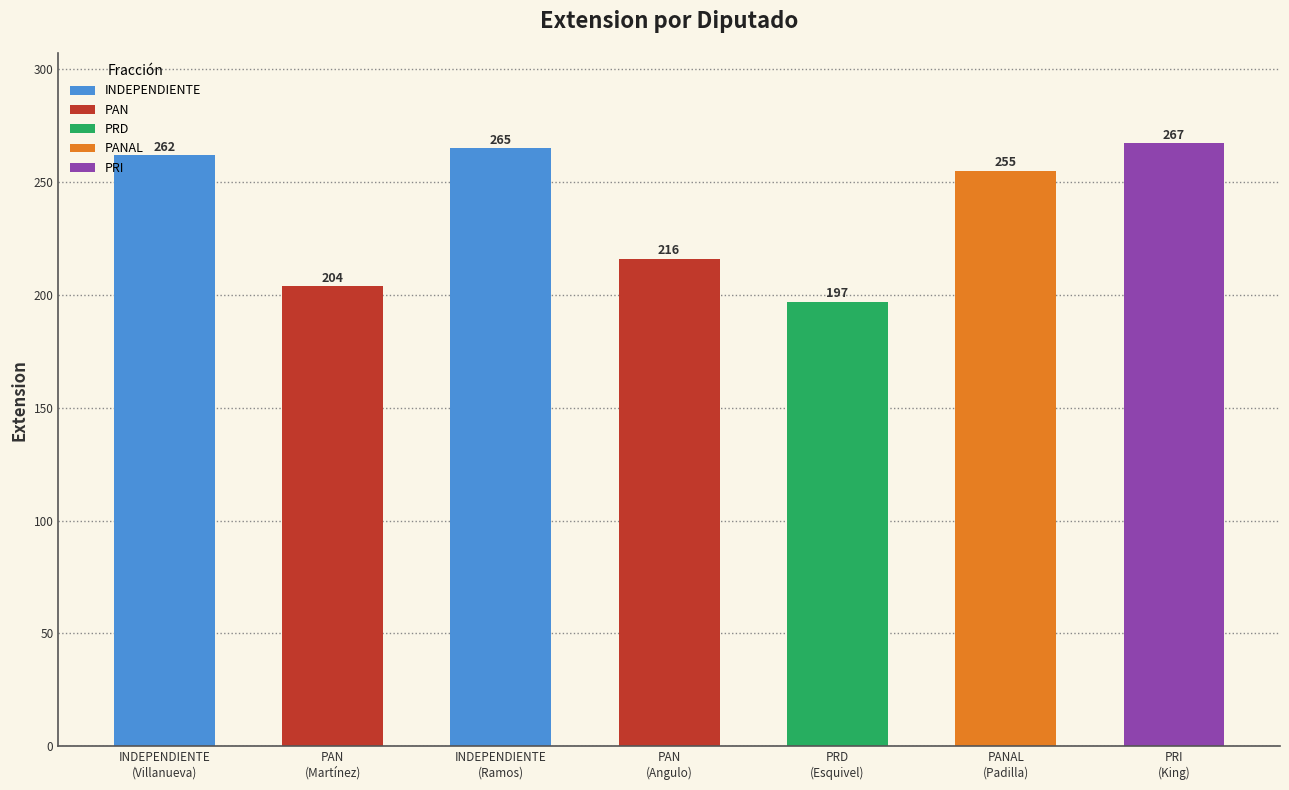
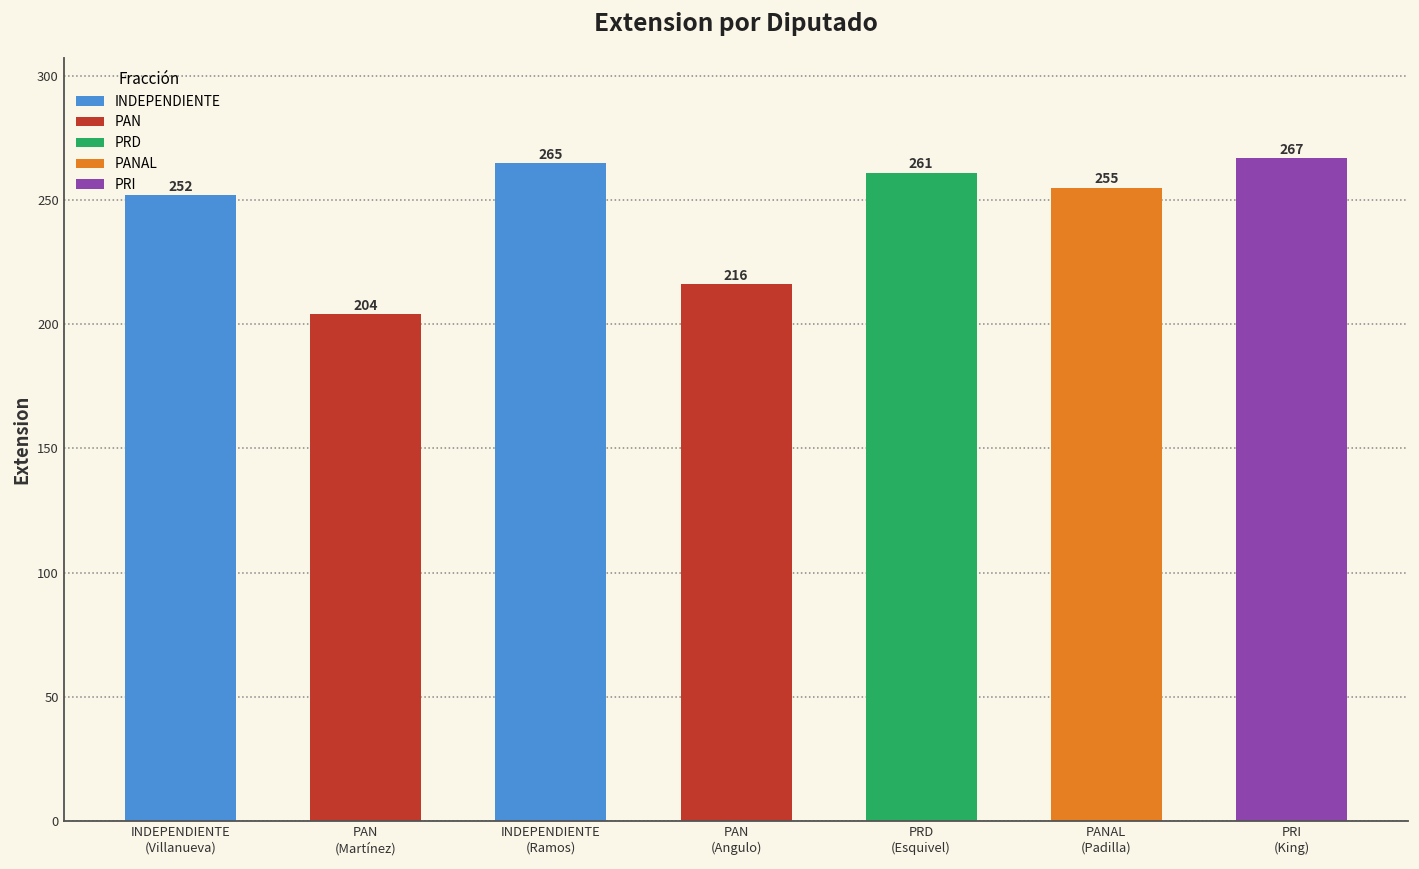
INDEPENDIENTE (Villanueva): 262 -> 252
PRD (Esquivel): 197 -> 261
